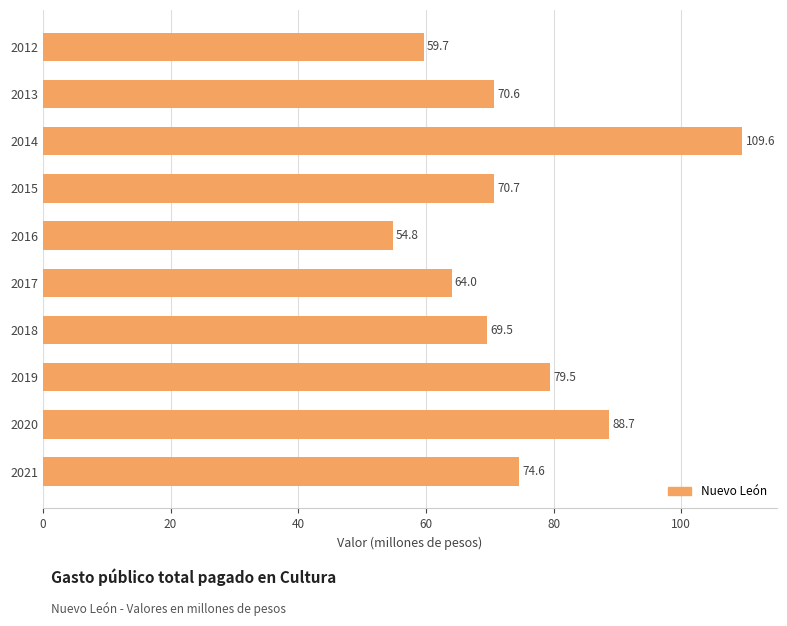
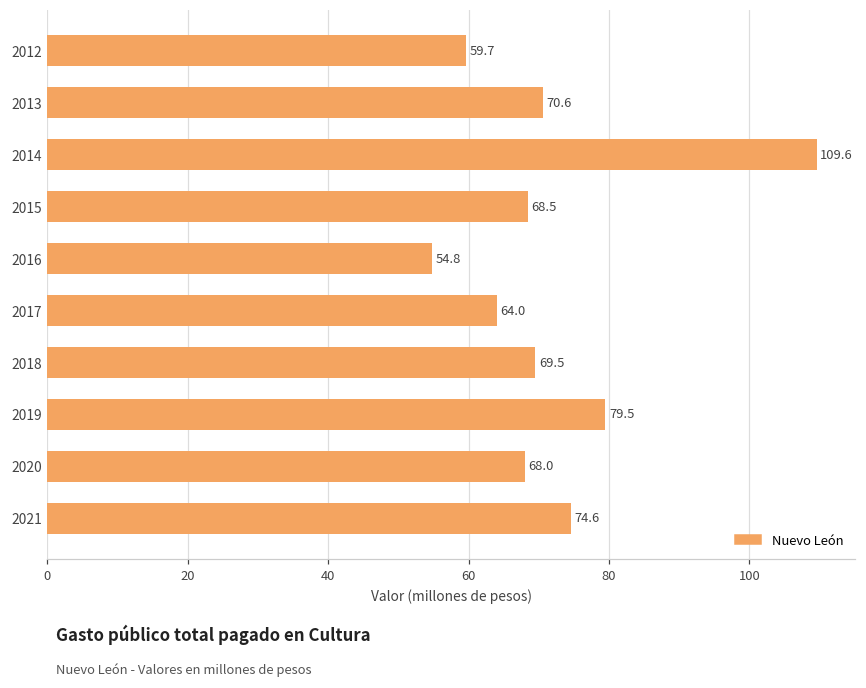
2015: 70.7 -> 68.5
2020: 88.7 -> 68.0
